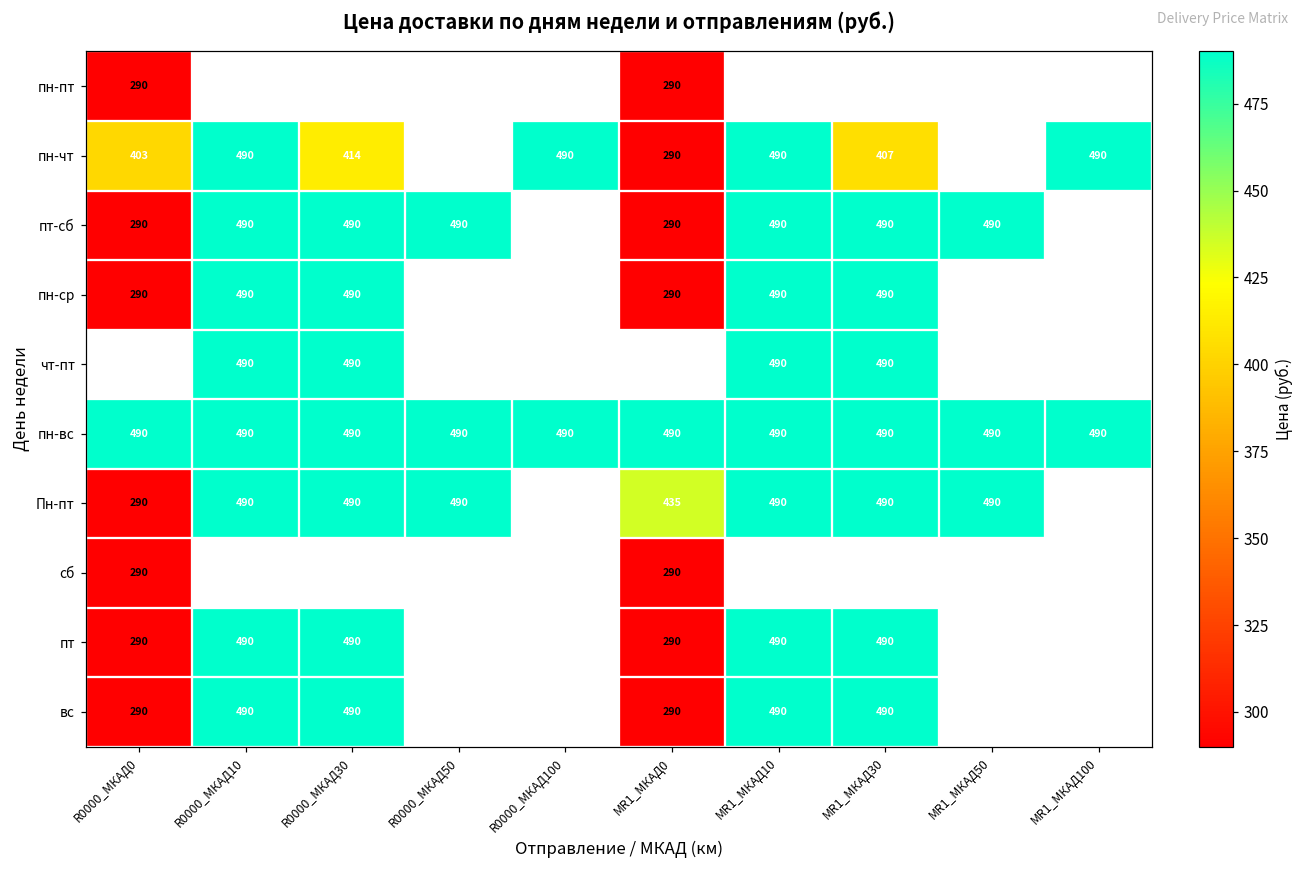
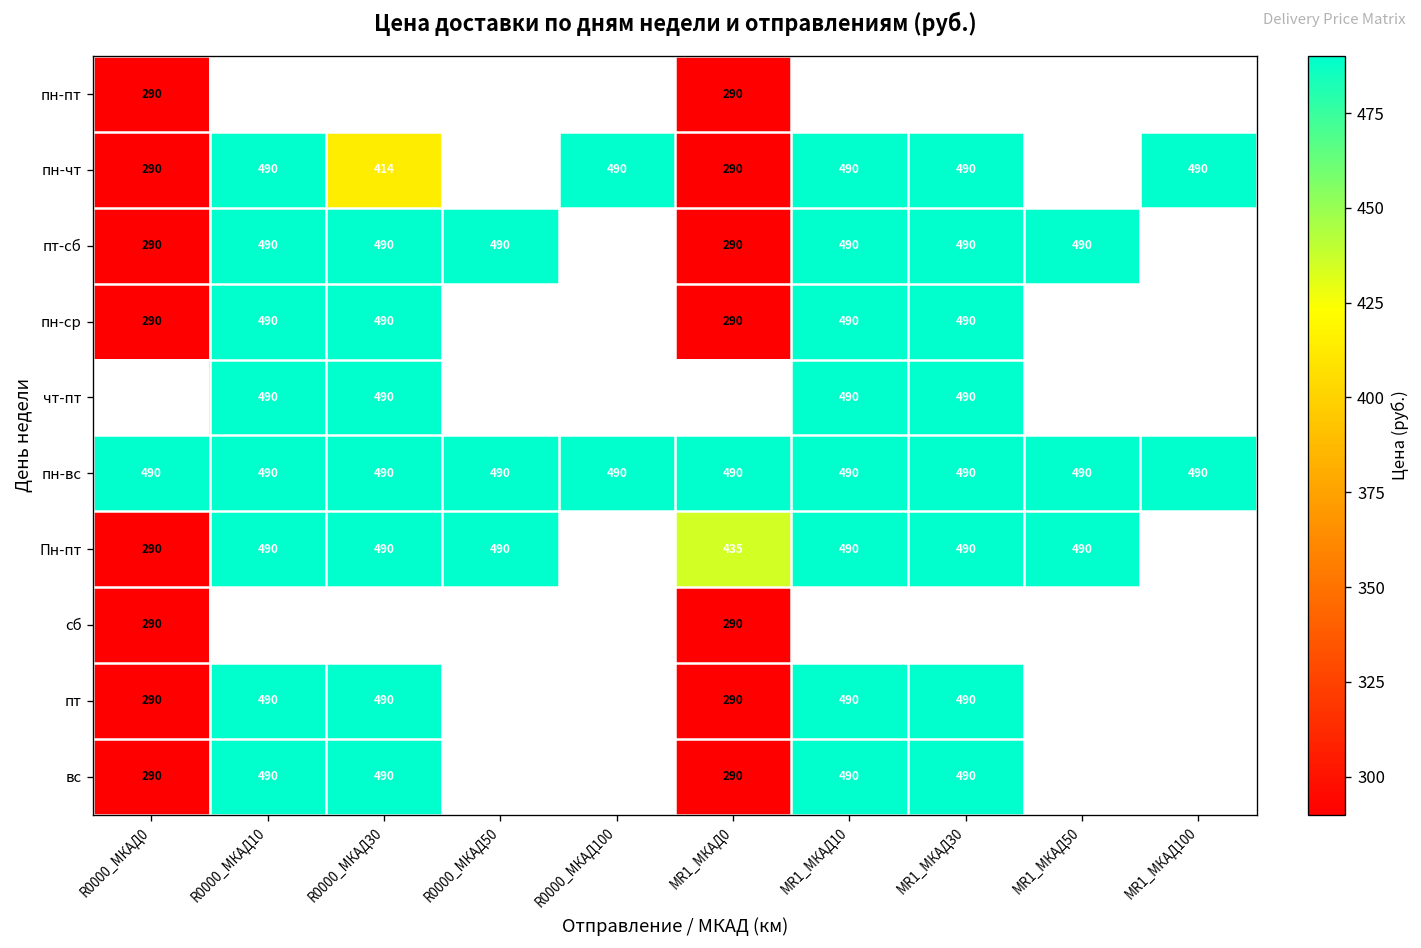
пн-чт, R0000_МКАД0: 403 -> 290
пн-чт, MR1_МКАД30: 407 -> 490
